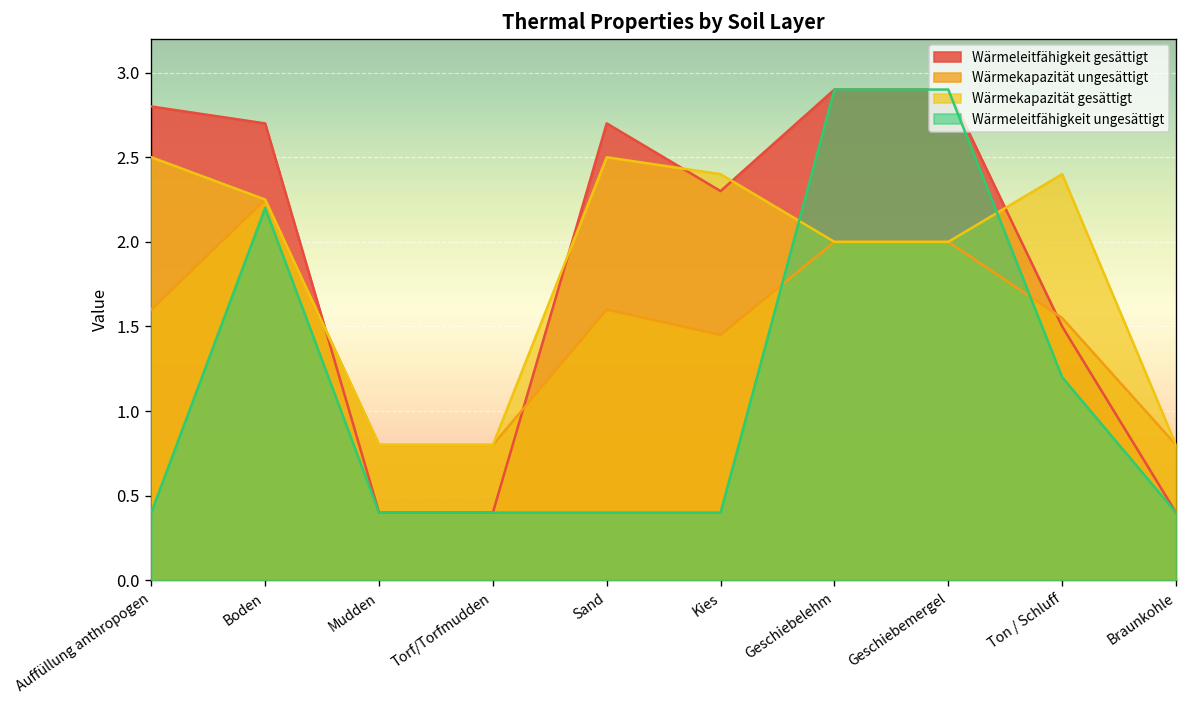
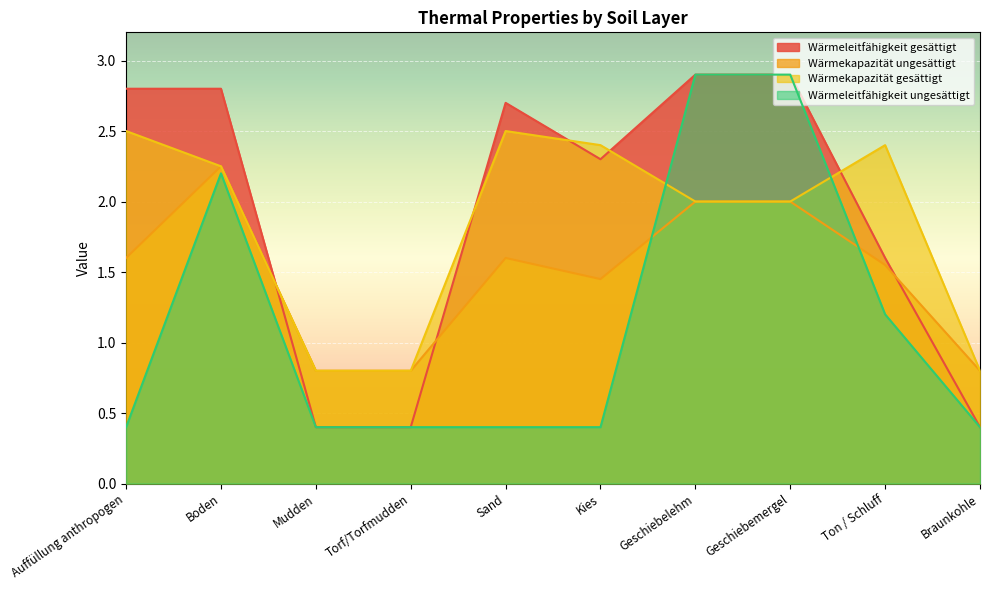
Wärmeleitfähigkeit gesättigt, Boden: 2.7 -> 2.8
Wärmeleitfähigkeit gesättigt, Ton / Schluff: 1.5 -> 1.6
